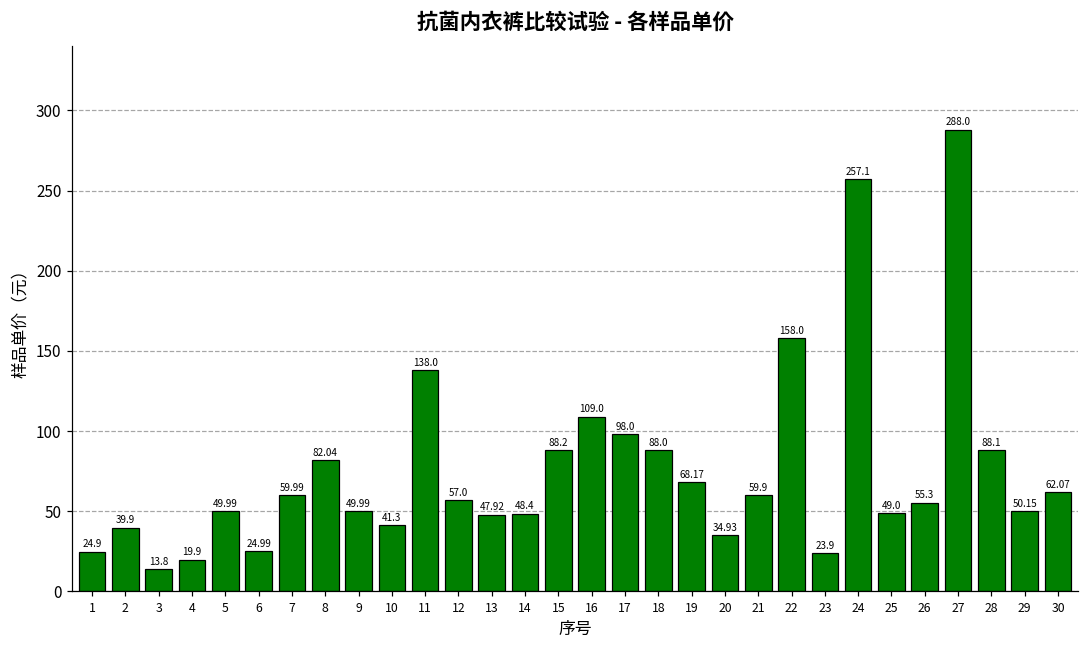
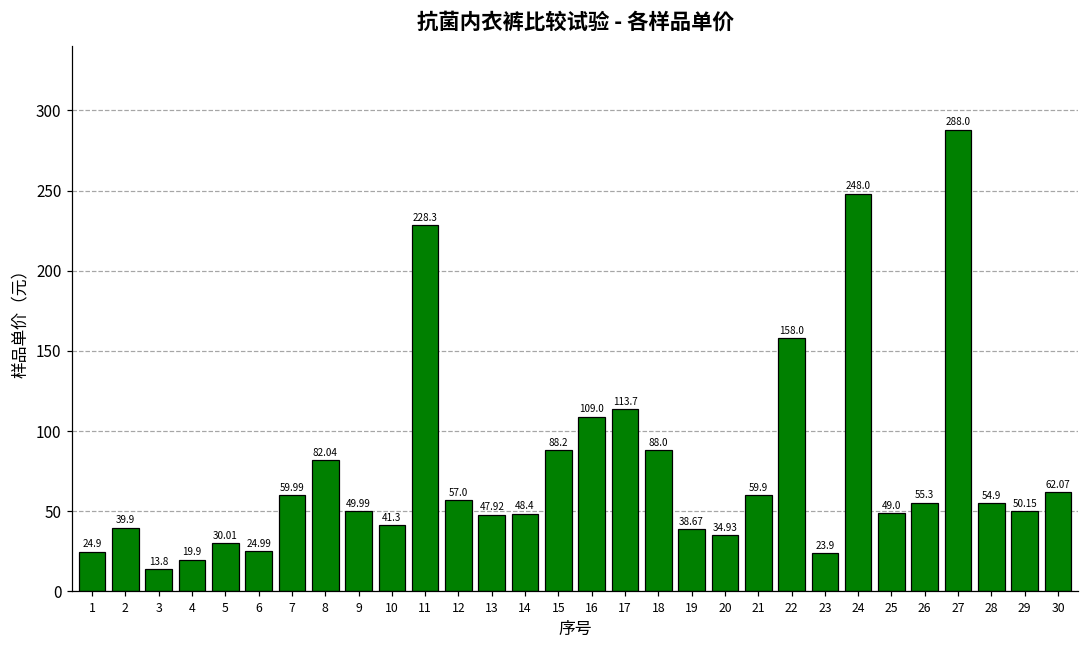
5: 49.99 -> 30.01
11: 138.0 -> 228.3
17: 98.0 -> 113.7
19: 68.17 -> 38.67
24: 257.1 -> 248.0
28: 88.1 -> 54.9
